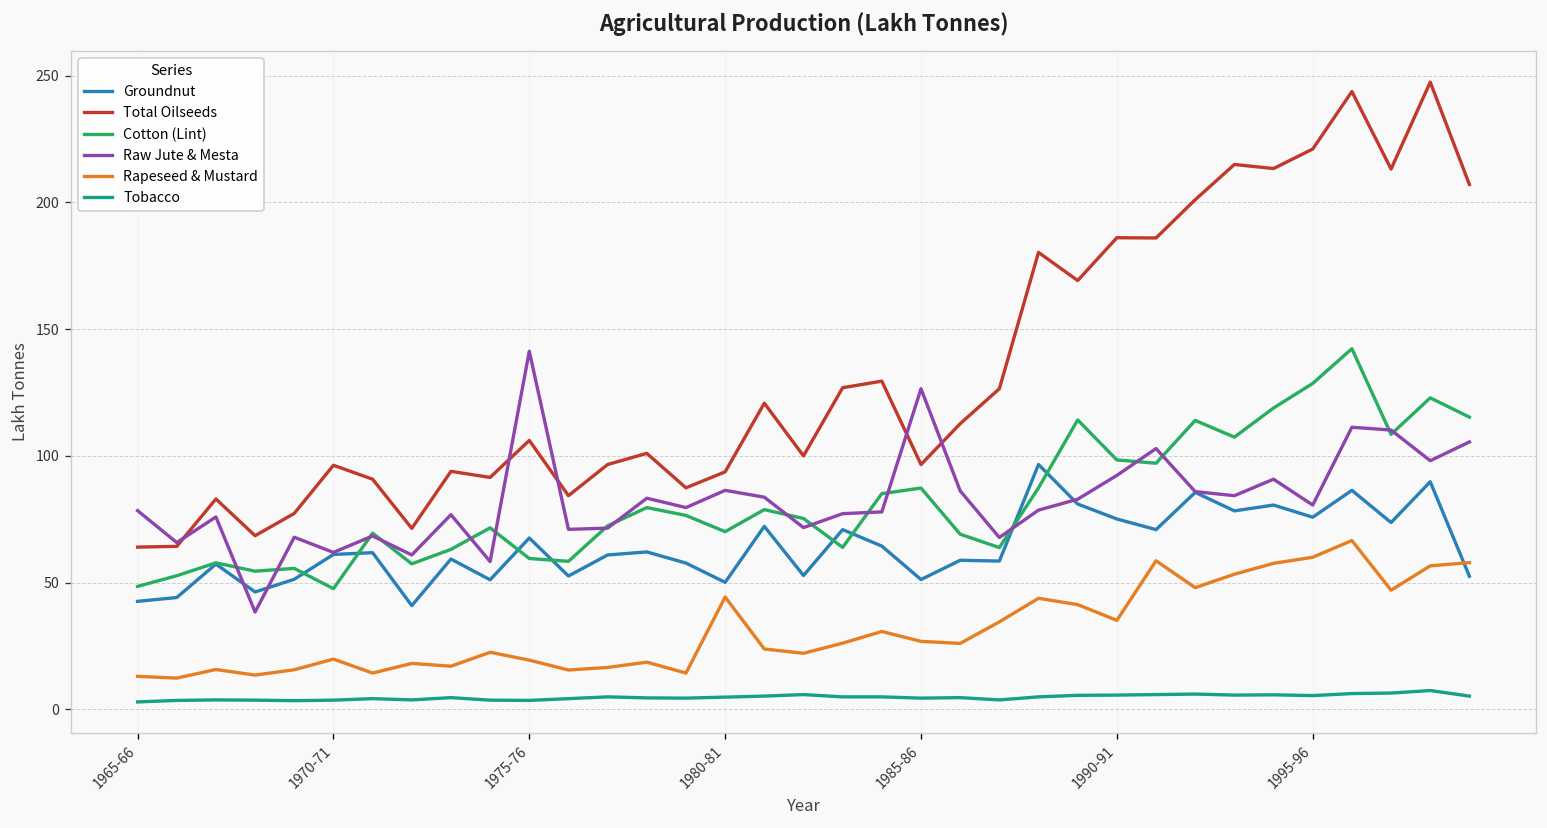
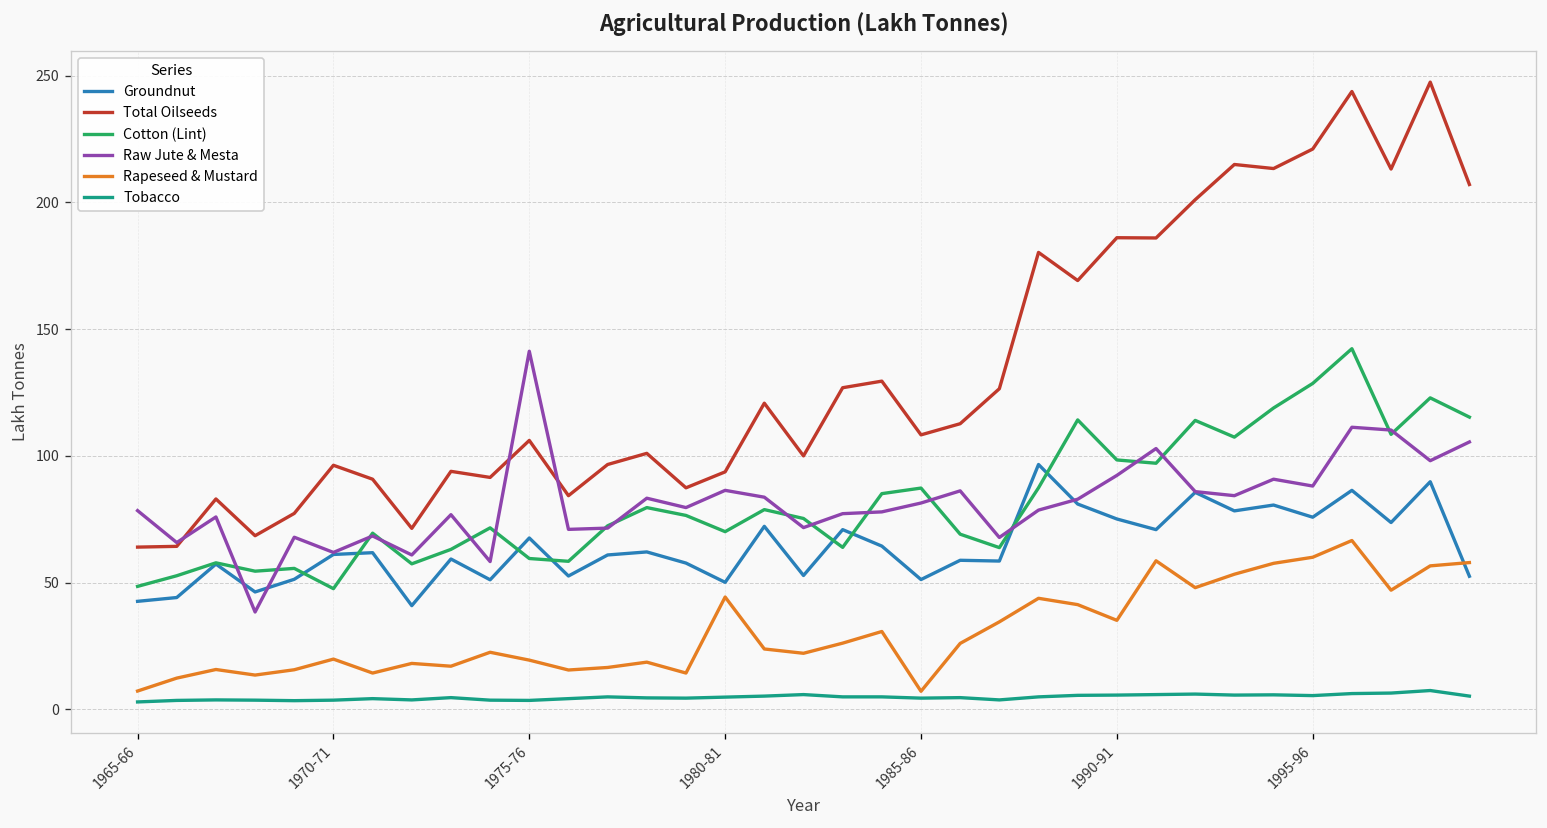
Rapeseed & Mustard, 1965-66: 13 -> 7
Total Oilseeds, 1985-86: 97 -> 108
Raw Jute & Mesta, 1985-86: 127 -> 81
Rapeseed & Mustard, 1985-86: 27 -> 7
Raw Jute & Mesta, 1995-96: 81 -> 88
